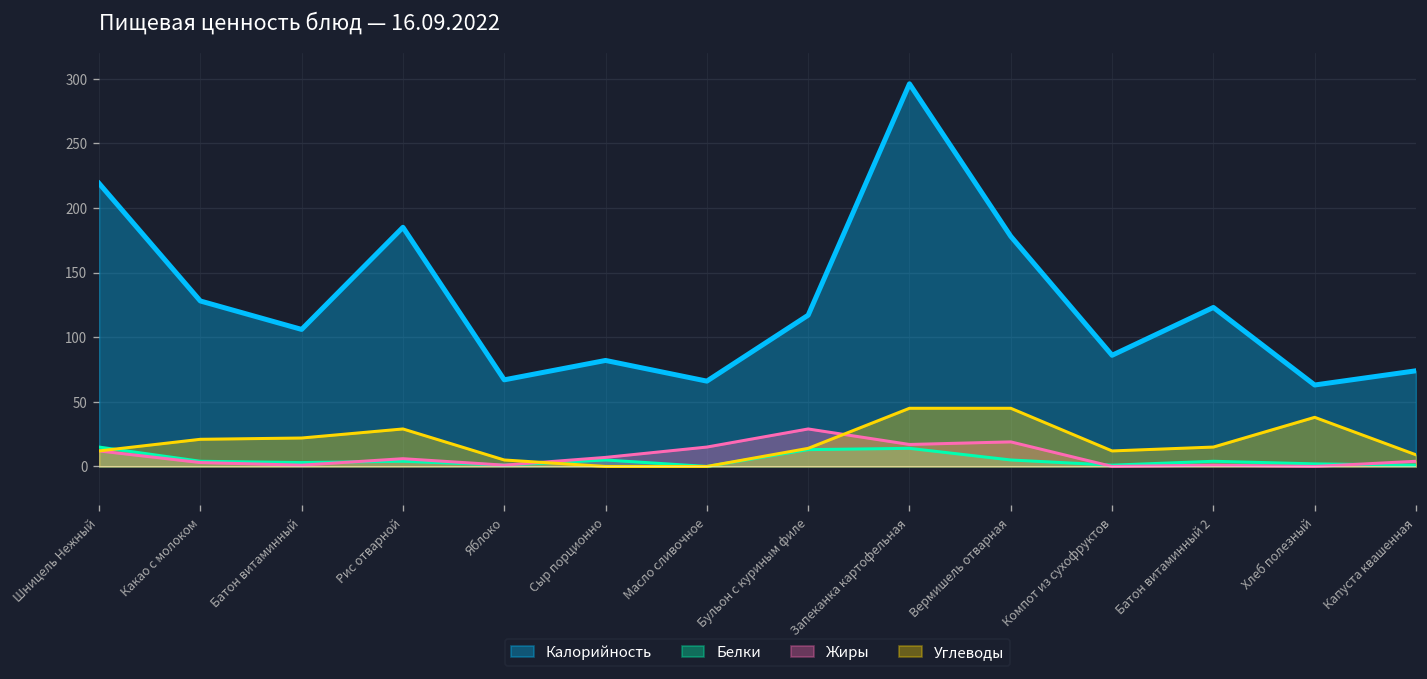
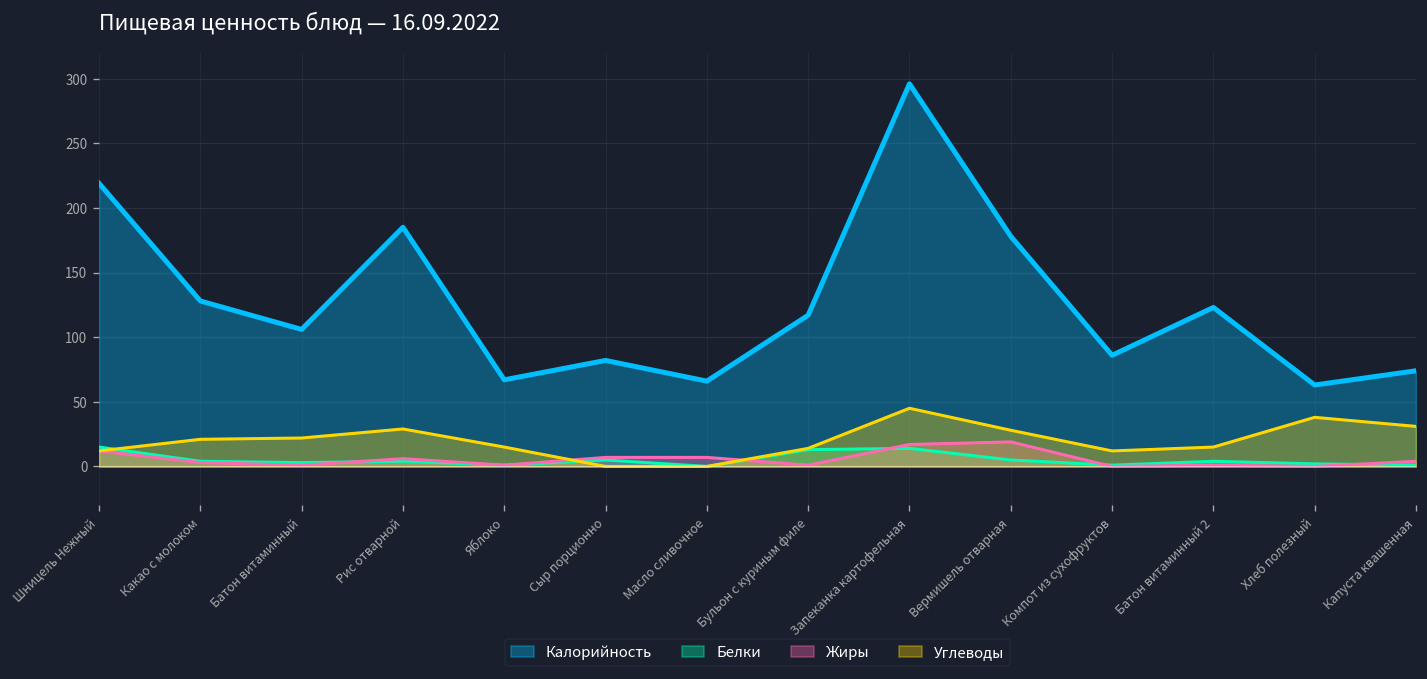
Углеводы, Яблоко: 5 -> 15
Жиры, Масло сливочное: 15 -> 7
Жиры, Бульон с куриным филе: 29 -> 1
Углеводы, Вермишель отварная: 45 -> 28
Углеводы, Капуста квашенная: 9 -> 31
